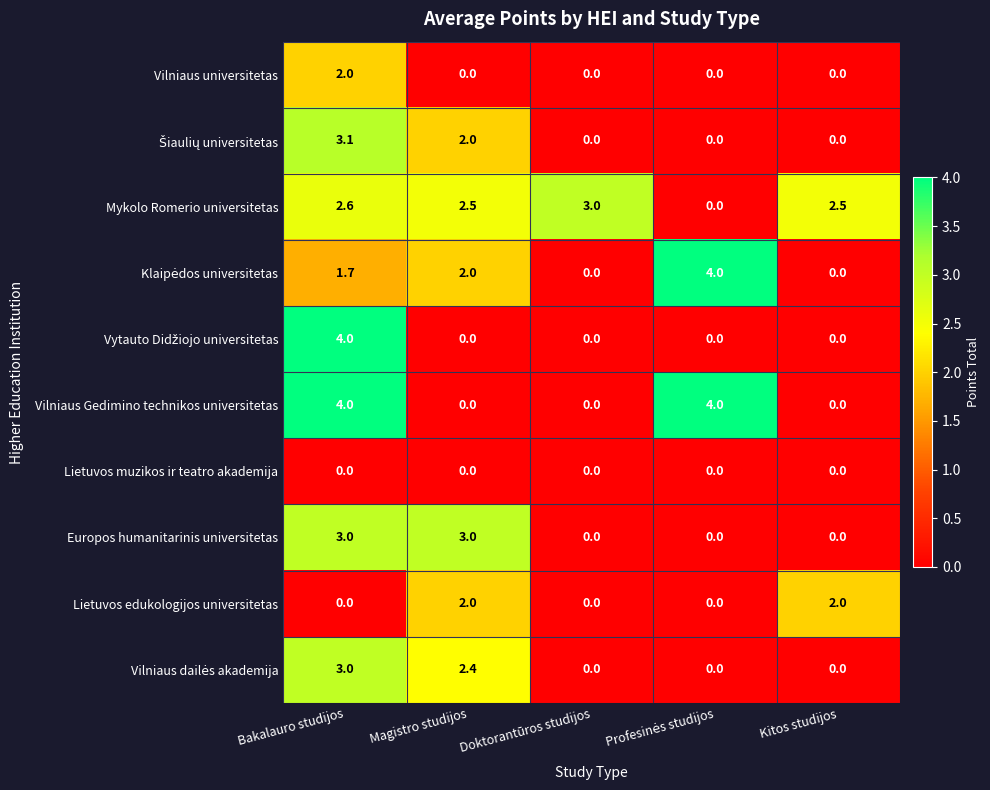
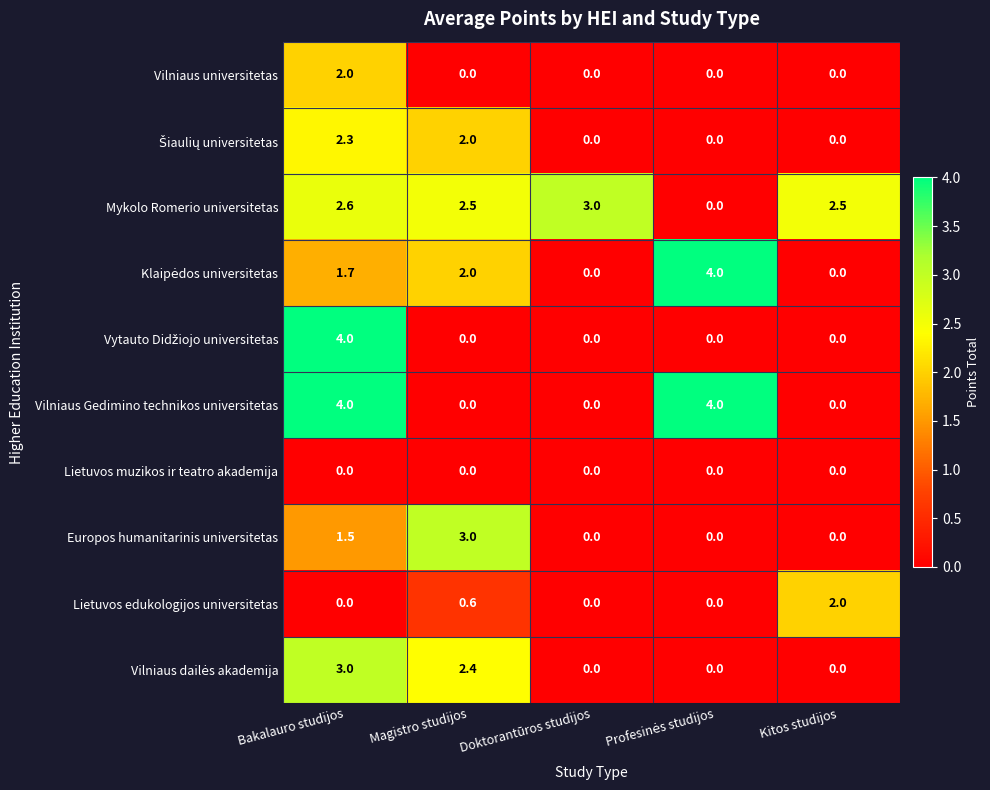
Šiaulių universitetas, Bakalauro studijos: 3.1 -> 2.3
Europos humanitarinis universitetas, Bakalauro studijos: 3.0 -> 1.5
Lietuvos edukologijos universitetas, Magistro studijos: 2.0 -> 0.6
